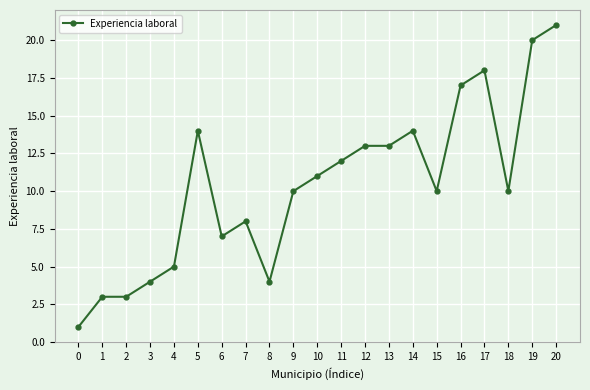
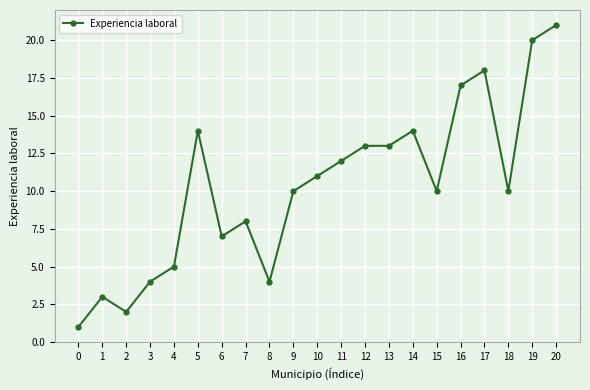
2: 3 -> 2
